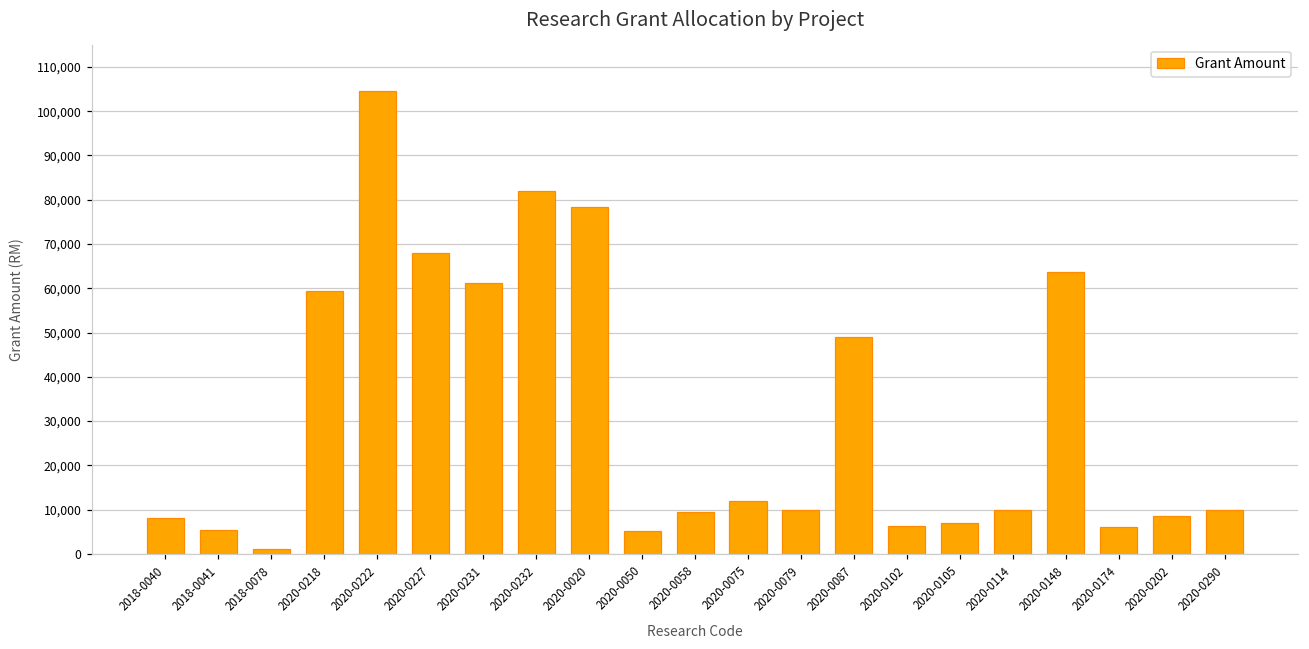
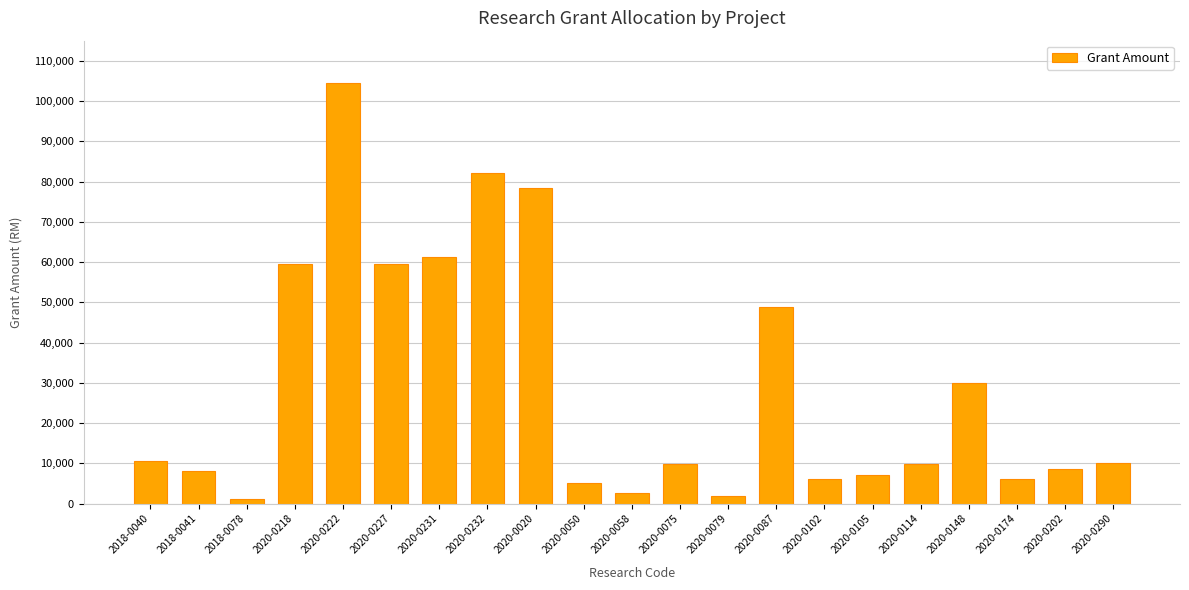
2018-0040: 8,000 -> 11,000
2018-0041: 5,000 -> 8,000
2020-0227: 68,000 -> 60,000
2020-0058: 10,000 -> 3,000
2020-0075: 12,000 -> 10,000
2020-0079: 10,000 -> 2,000
2020-0148: 64,000 -> 30,000
